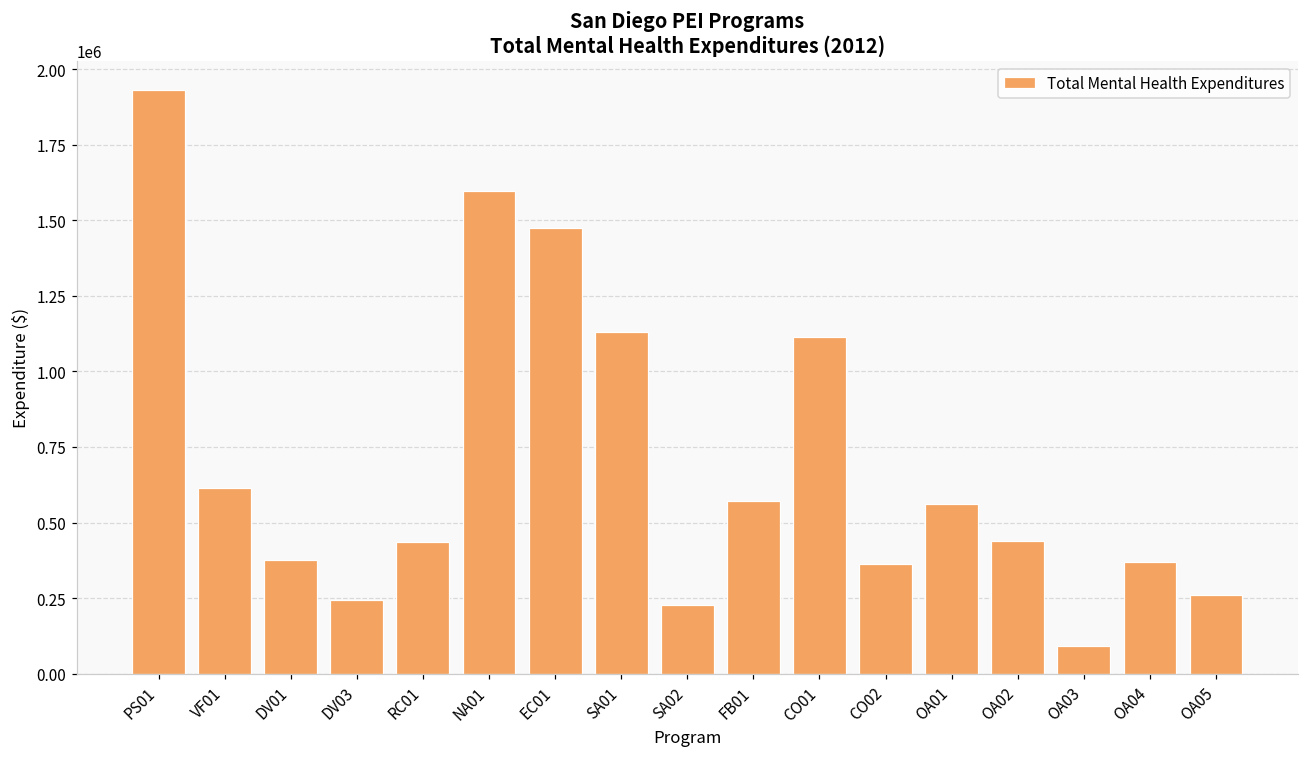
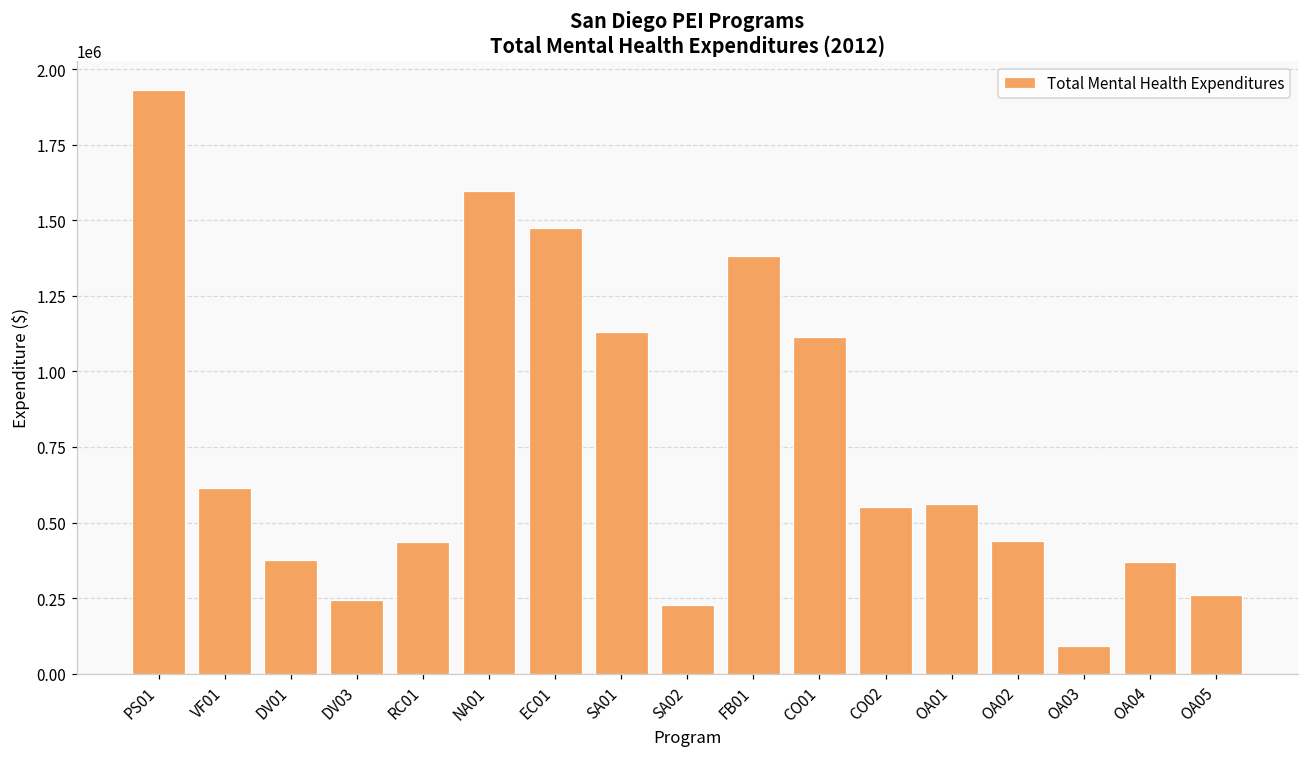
FB01: 570000 -> 1380000
CO02: 360000 -> 550000
